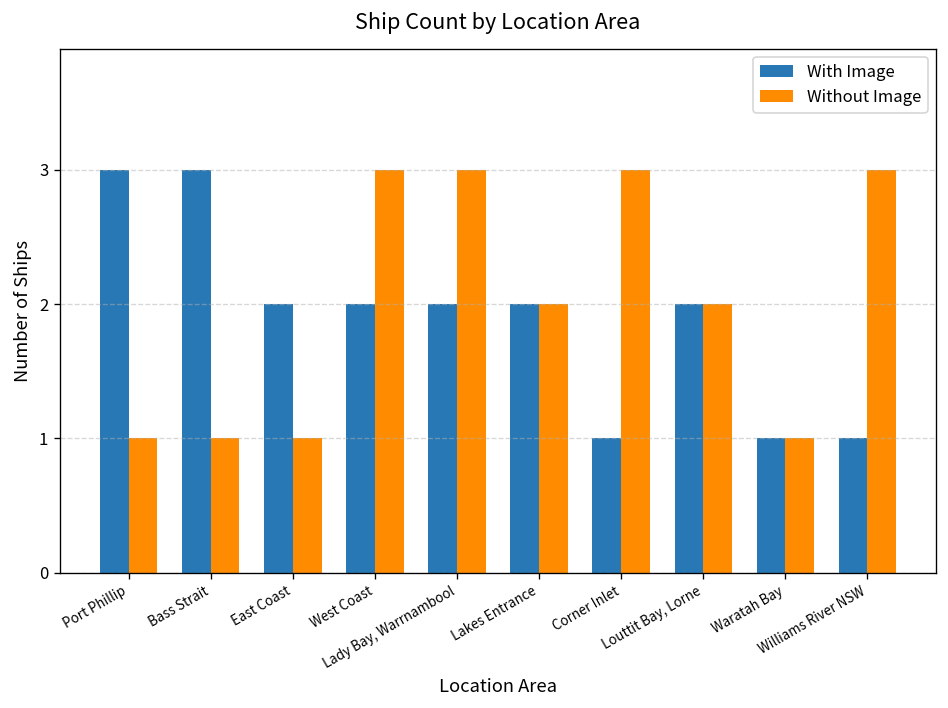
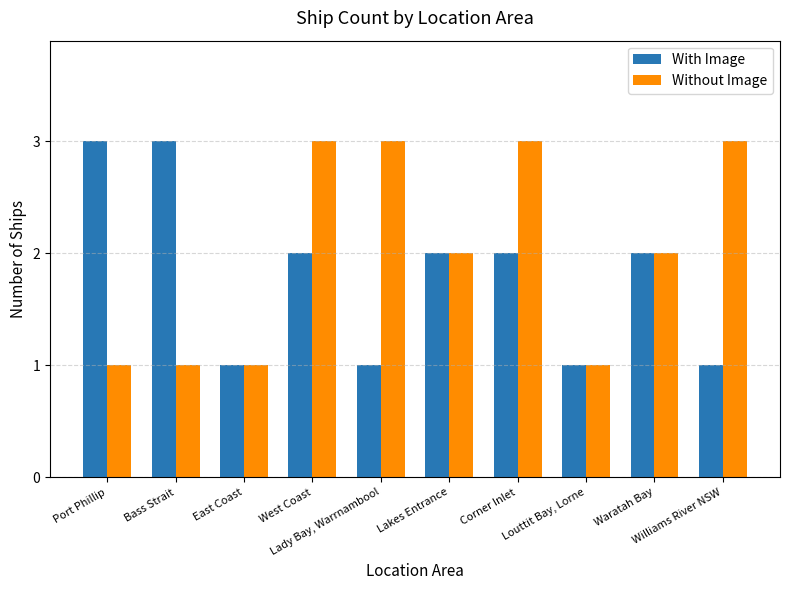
With Image, East Coast: 2 -> 1
With Image, Lady Bay, Warrnambool: 2 -> 1
With Image, Corner Inlet: 1 -> 2
With Image, Louttit Bay, Lorne: 2 -> 1
Without Image, Louttit Bay, Lorne: 2 -> 1
With Image, Waratah Bay: 1 -> 2
Without Image, Waratah Bay: 1 -> 2
